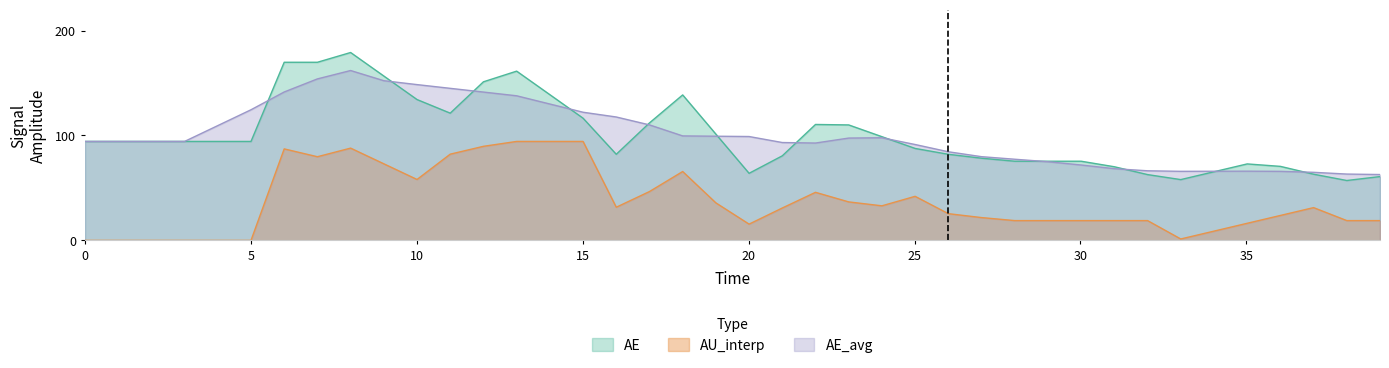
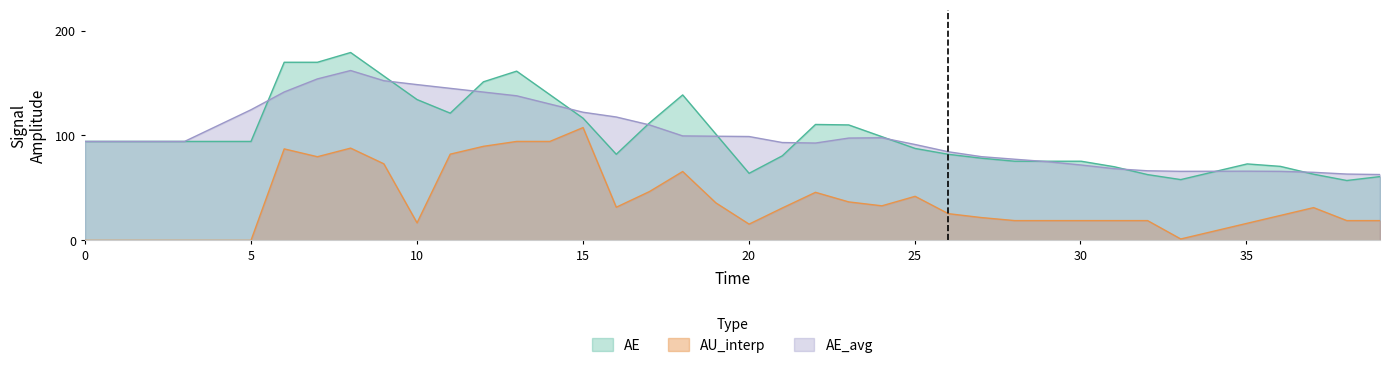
AU_interp, 10: 58 -> 17
AU_interp, 15: 94 -> 108
